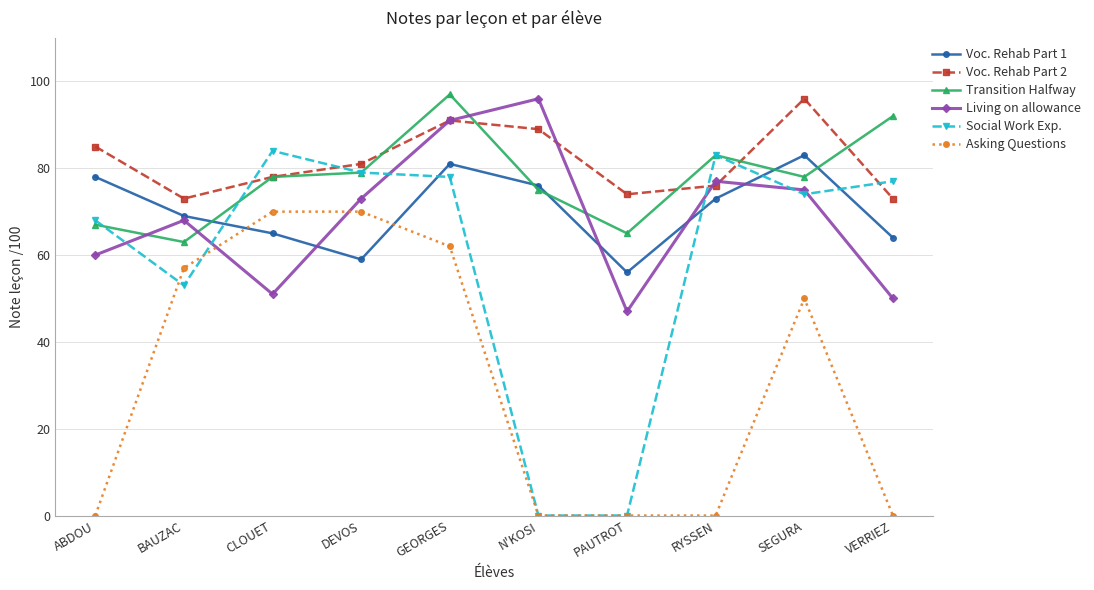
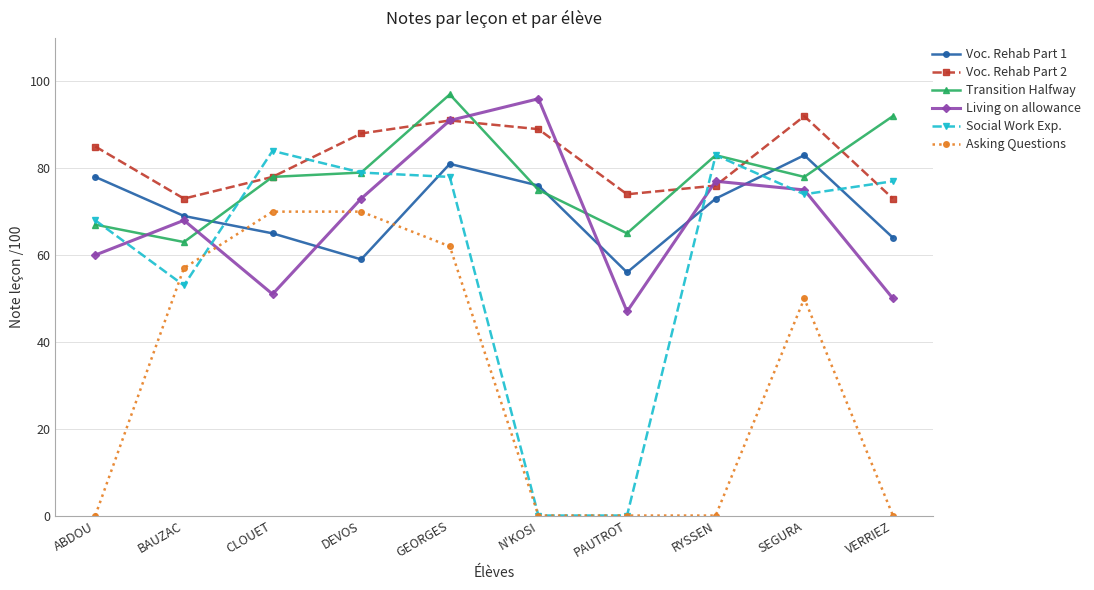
Voc. Rehab Part 2, DEVOS: 81 -> 88
Voc. Rehab Part 2, SEGURA: 96 -> 92
